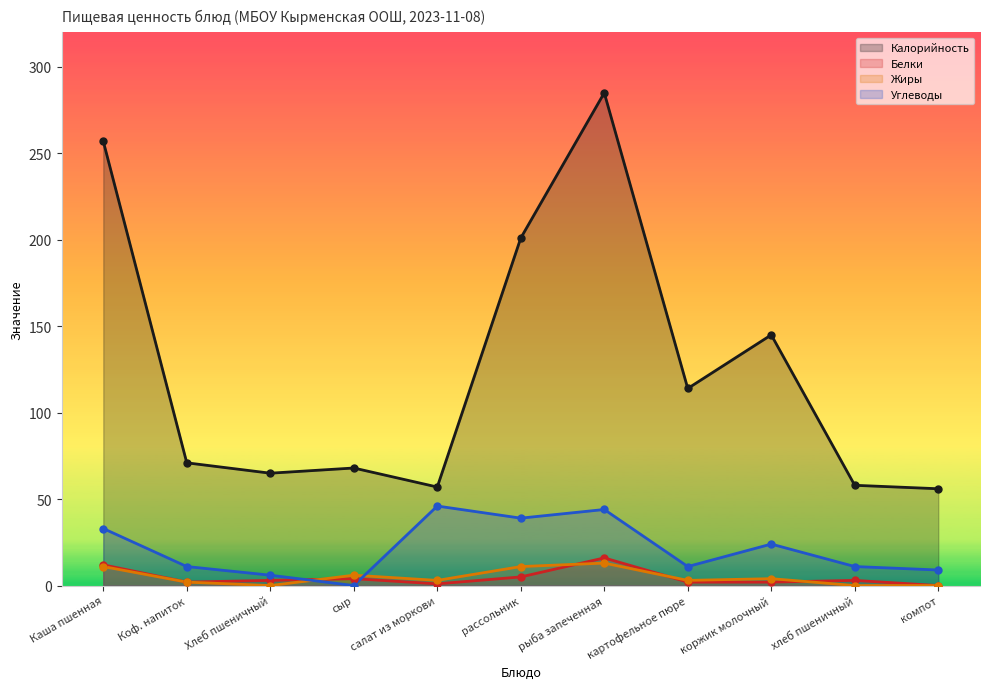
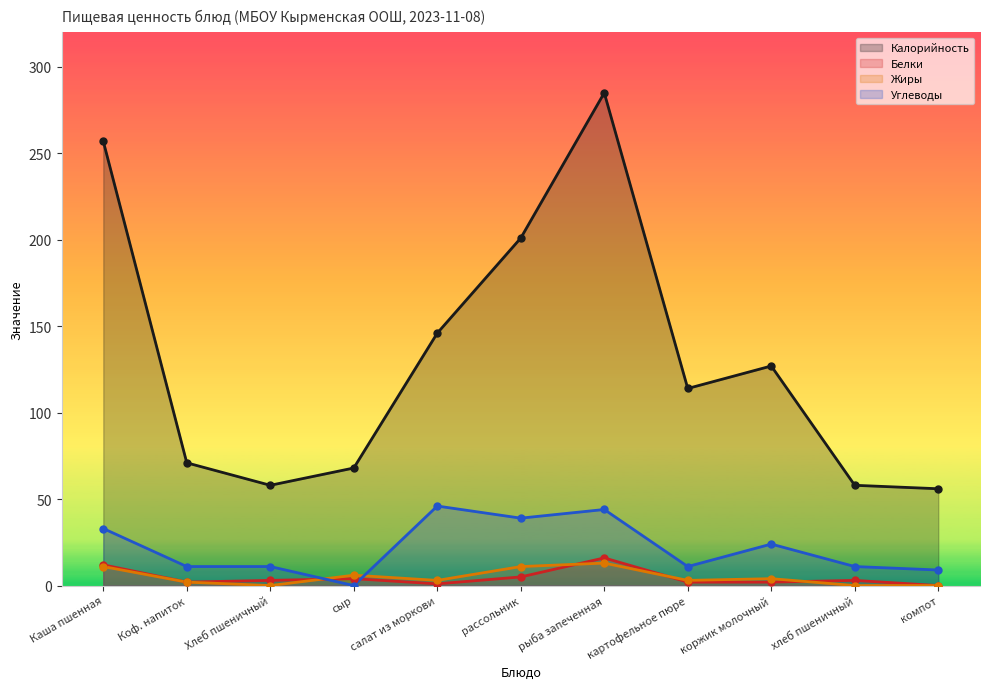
Калорийность, Хлеб пшеничный: 65 -> 58
Углеводы, Хлеб пшеничный: 6 -> 11
Калорийность, салат из моркови: 57 -> 146
Калорийность, коржик молочный: 145 -> 127
